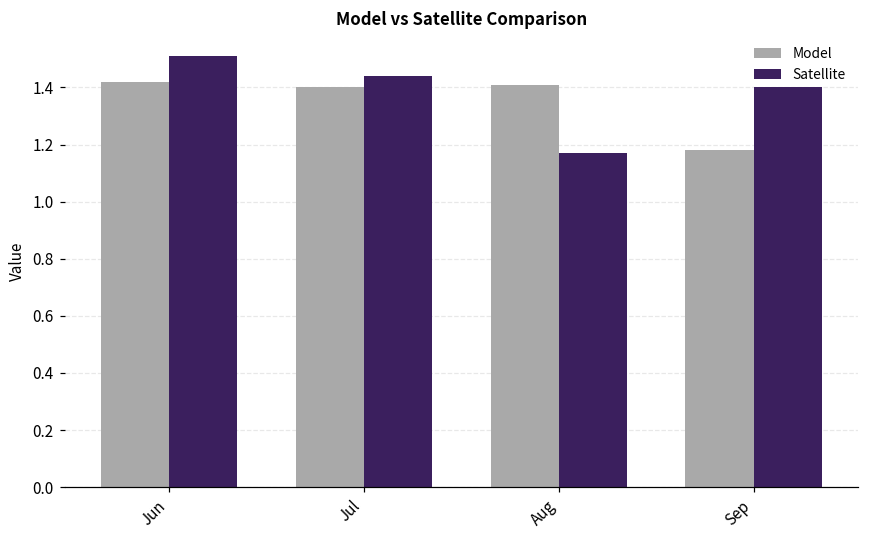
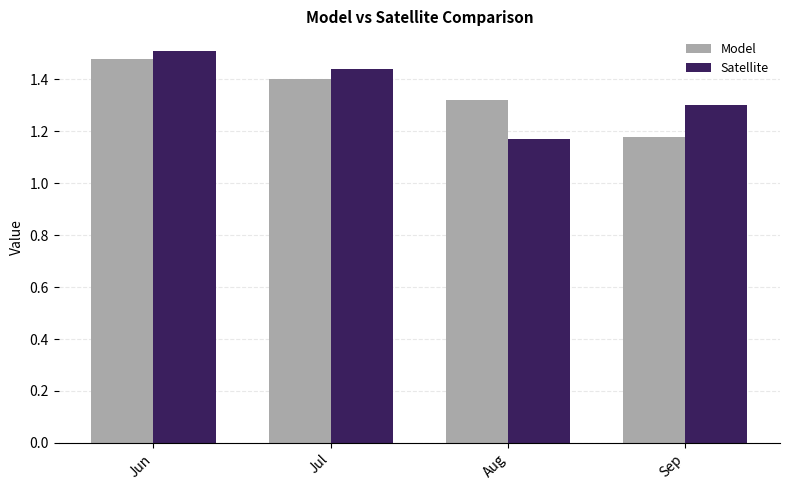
Model, Jun: 1.42 -> 1.48
Model, Aug: 1.41 -> 1.32
Satellite, Sep: 1.4 -> 1.3
